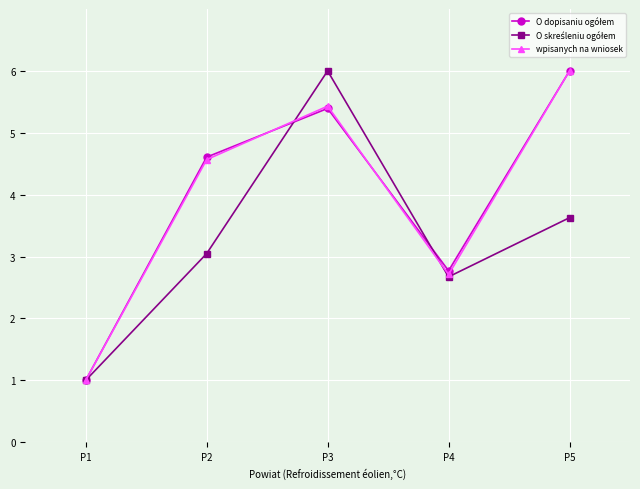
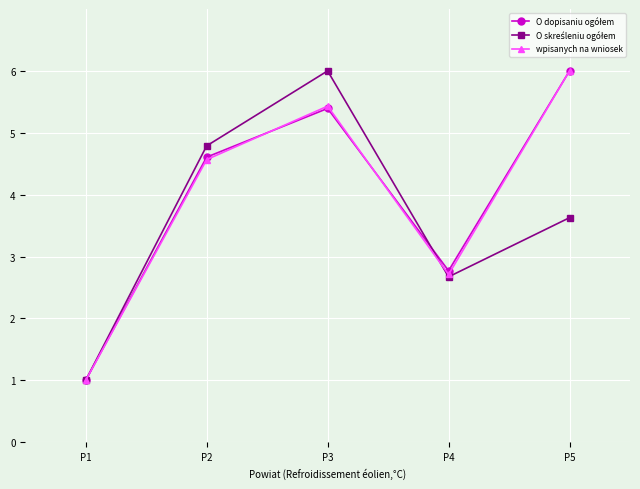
O skreśleniu ogółem, P2: 3.0 -> 4.8
